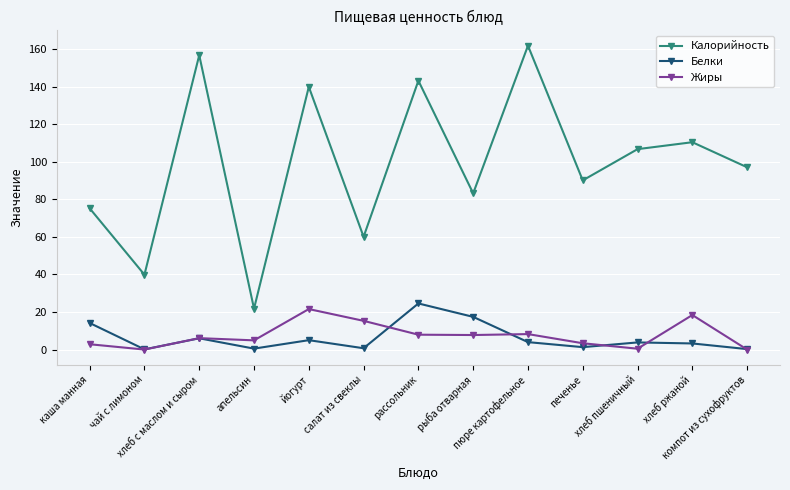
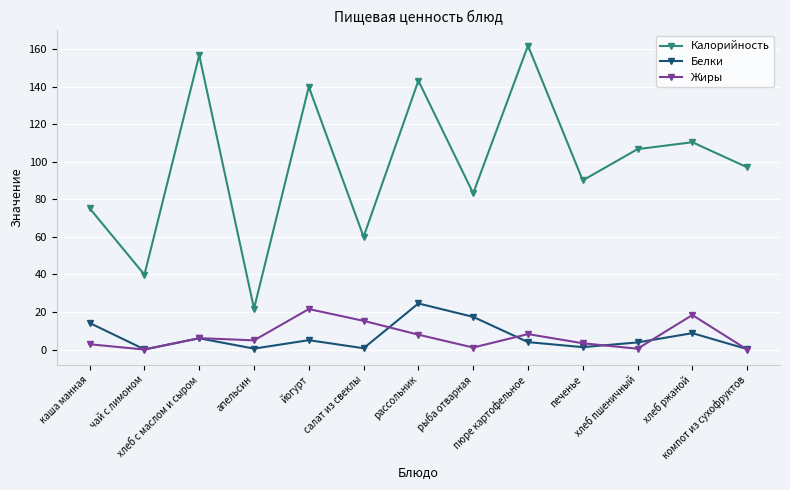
Жиры, рыба отварная: 8 -> 1
Белки, хлеб ржаной: 3 -> 9
